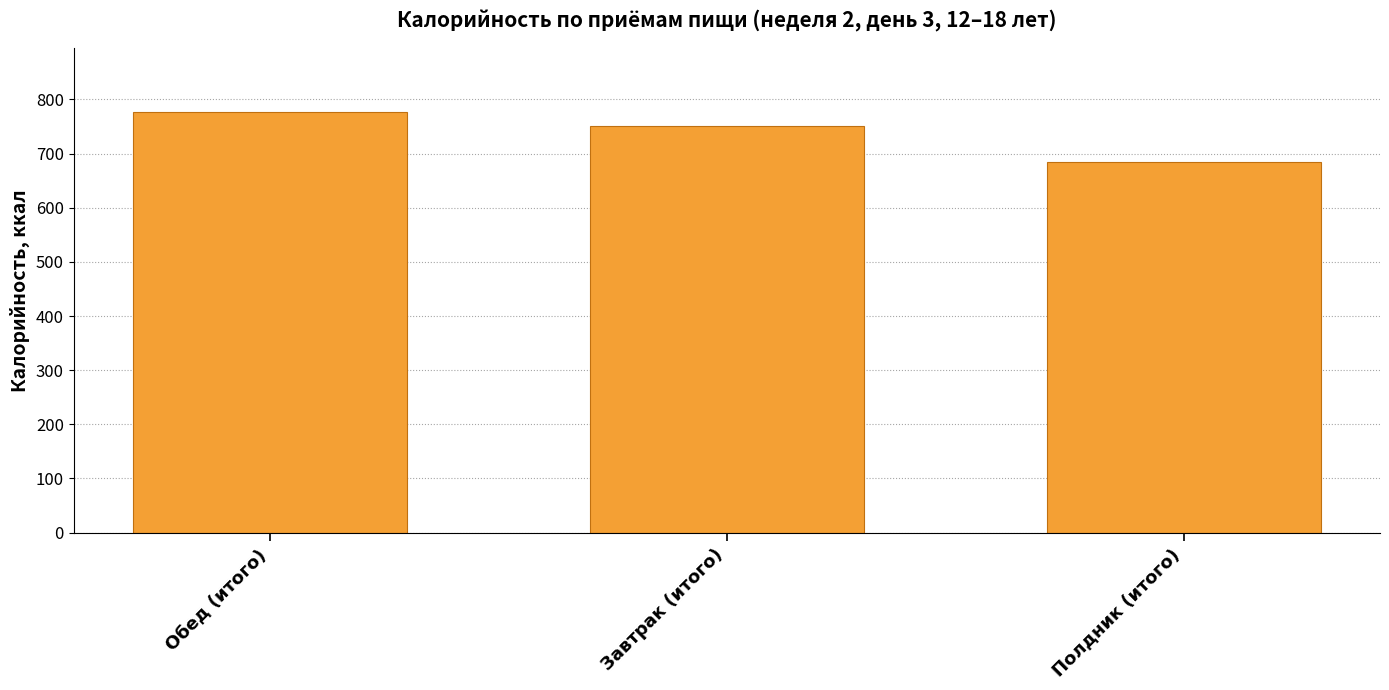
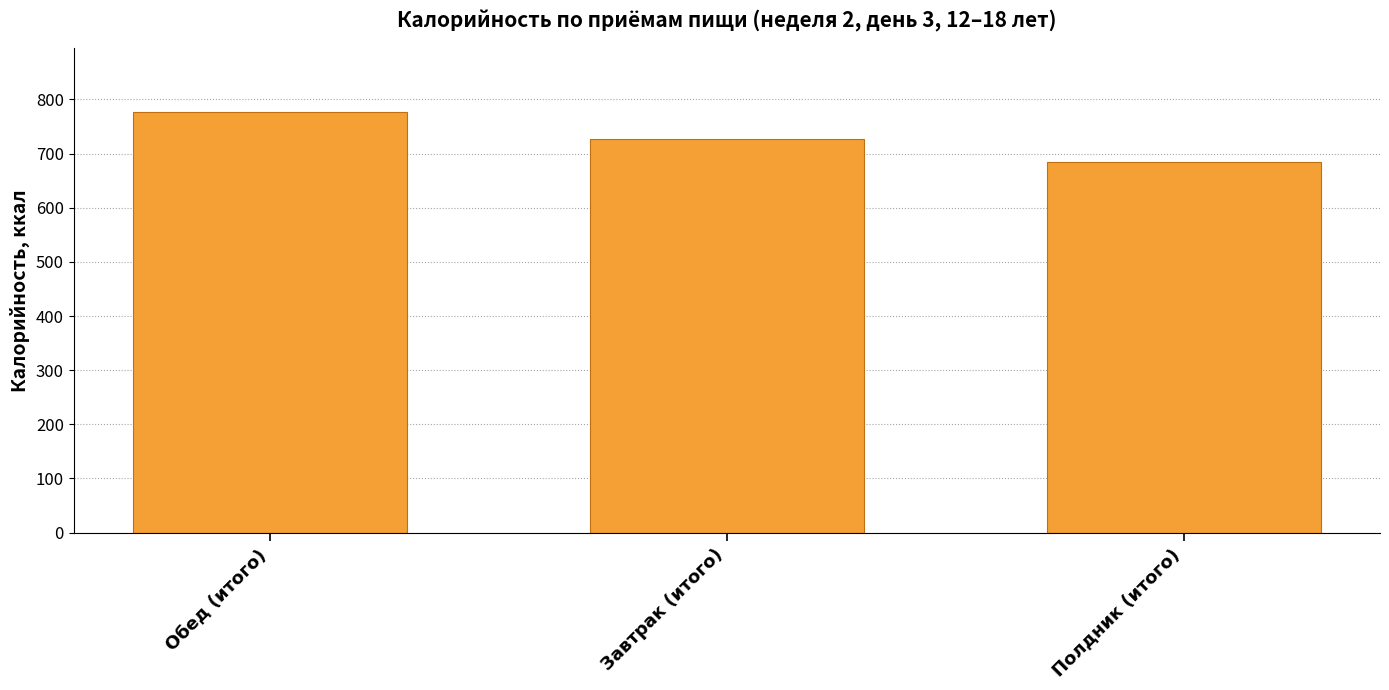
Завтрак (итого): 750 -> 730
